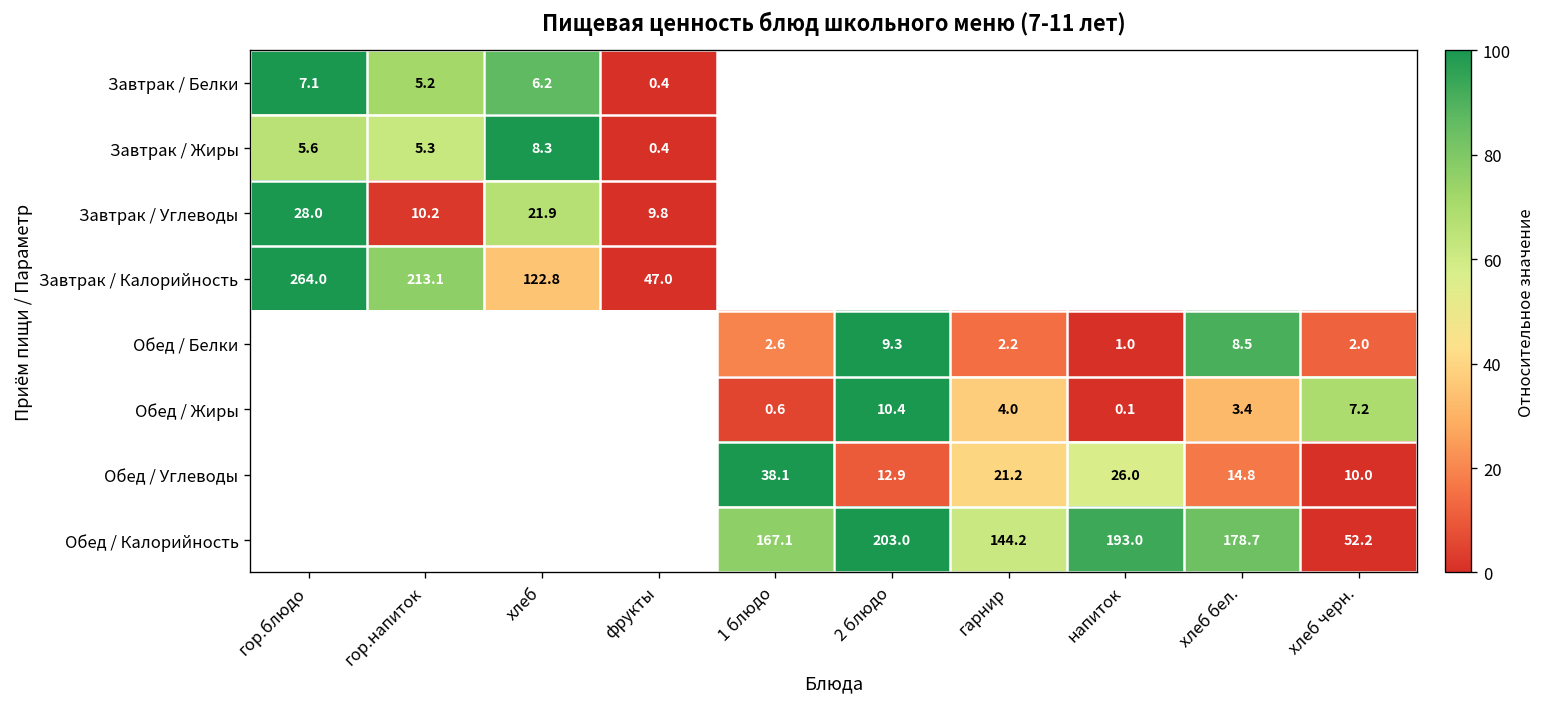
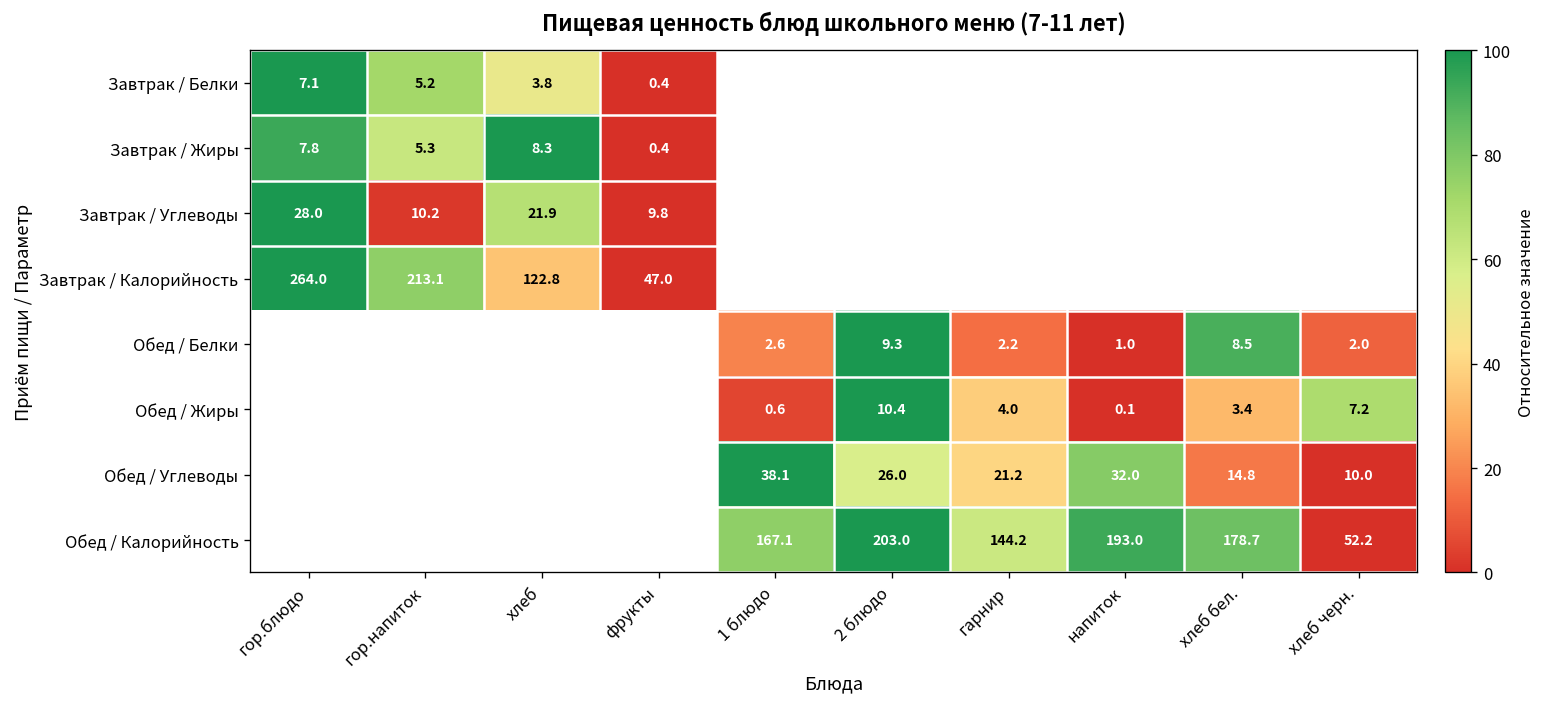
Завтрак / Белки, хлеб: 6.2 -> 3.8
Завтрак / Жиры, гор.блюдо: 5.6 -> 7.8
Обед / Углеводы, 2 блюдо: 12.9 -> 26.0
Обед / Углеводы, напиток: 26.0 -> 32.0
